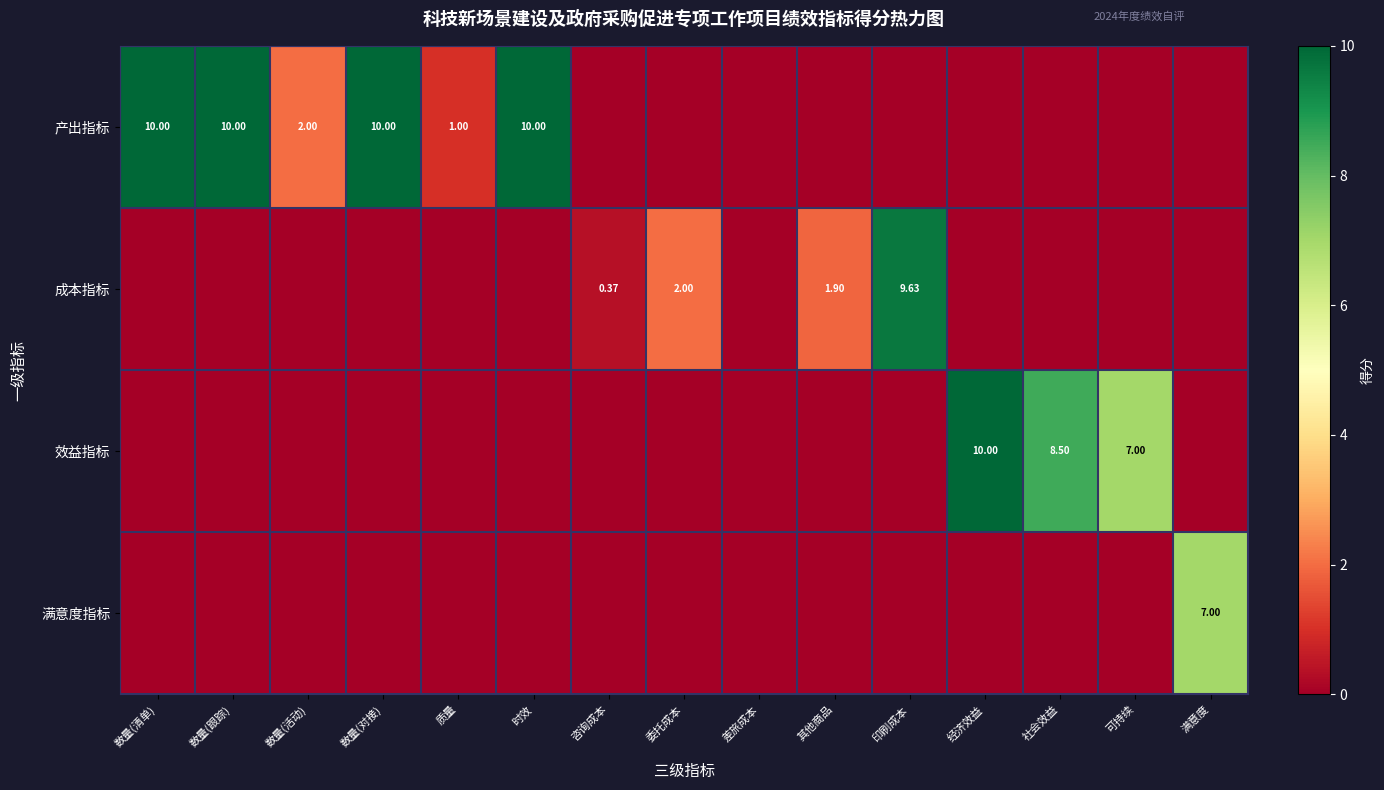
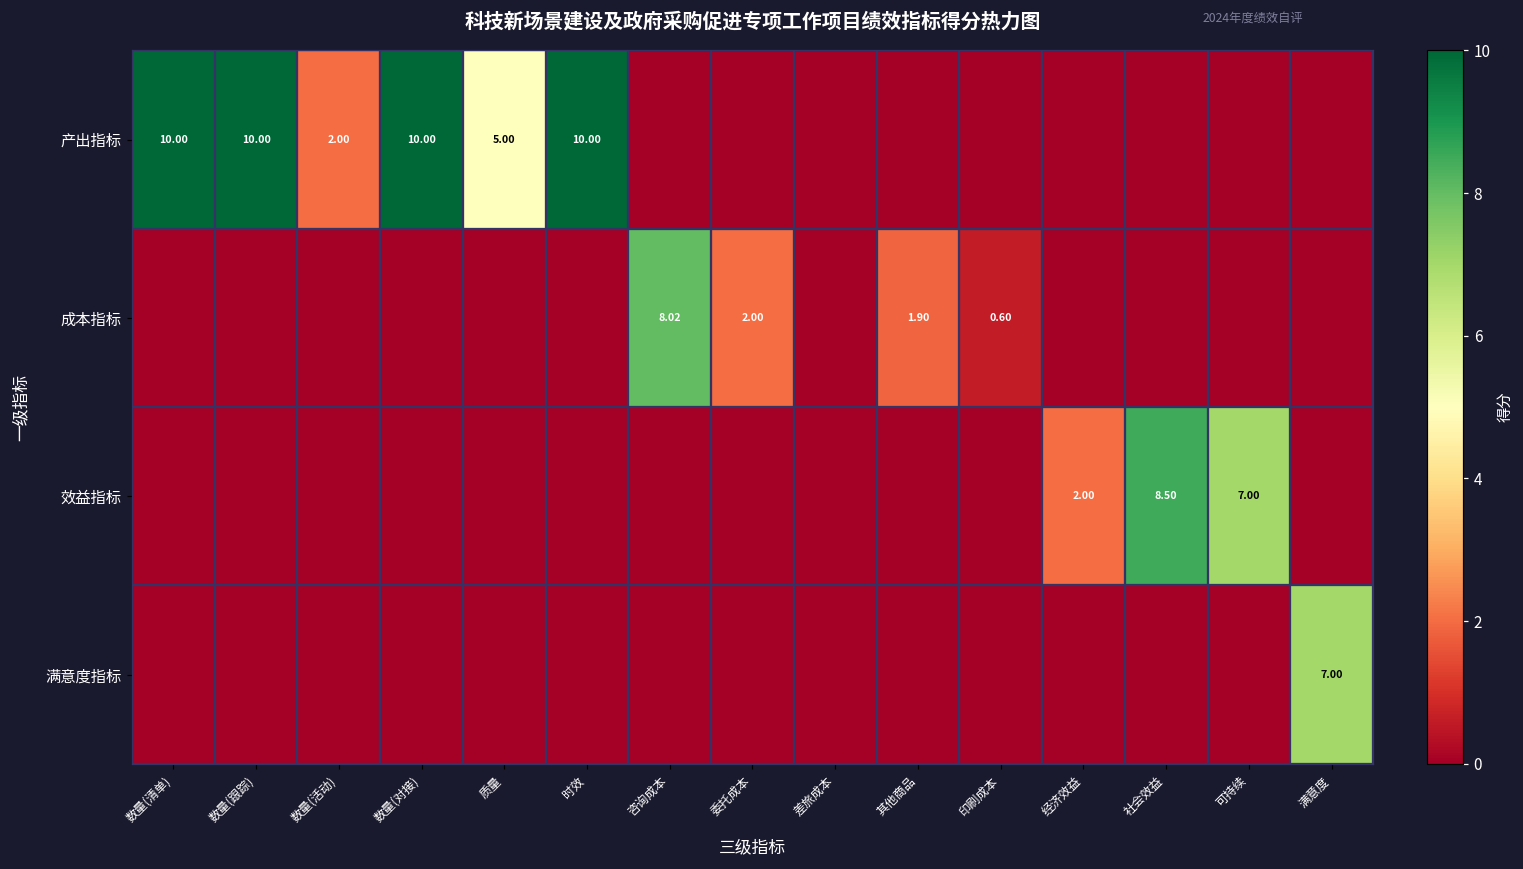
产出指标, 质量: 1.00 -> 5.00
成本指标, 咨询成本: 0.37 -> 8.02
成本指标, 印刷成本: 9.63 -> 0.60
效益指标, 经济效益: 10.00 -> 2.00
